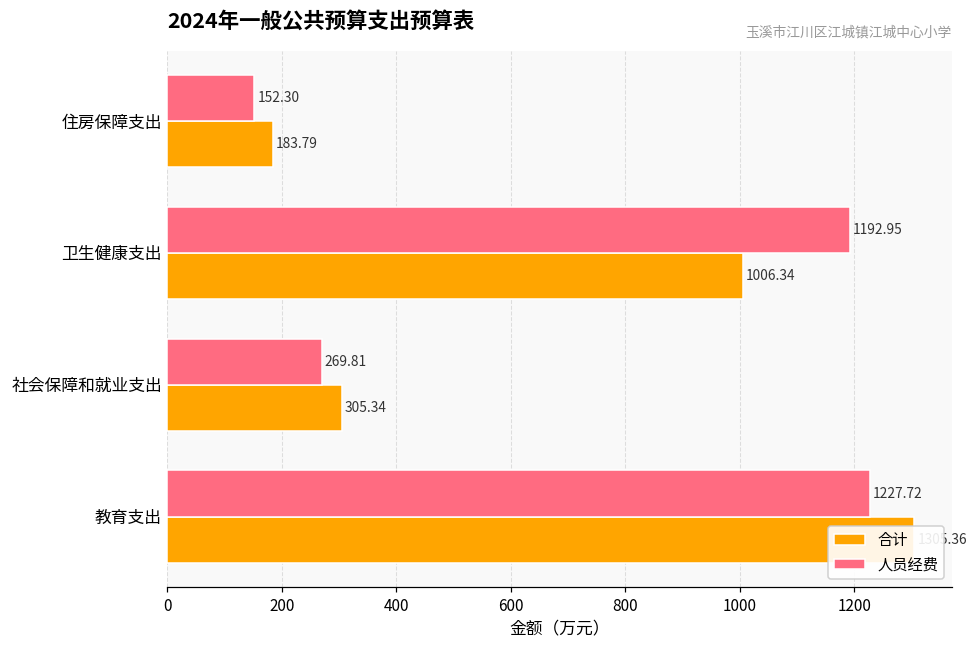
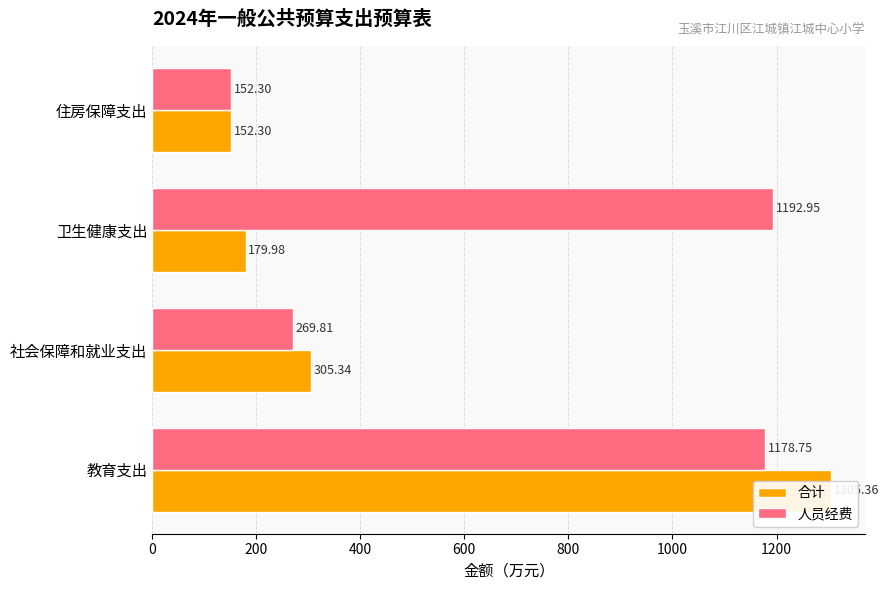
合计, 住房保障支出: 183.79 -> 152.30
合计, 卫生健康支出: 1006.34 -> 179.98
人员经费, 教育支出: 1227.72 -> 1178.75
